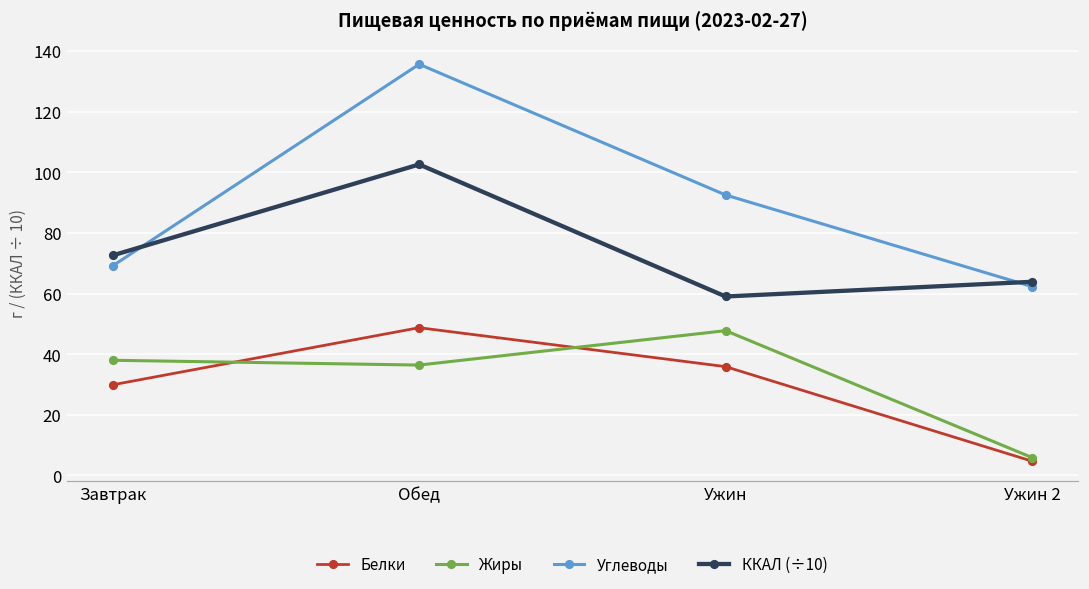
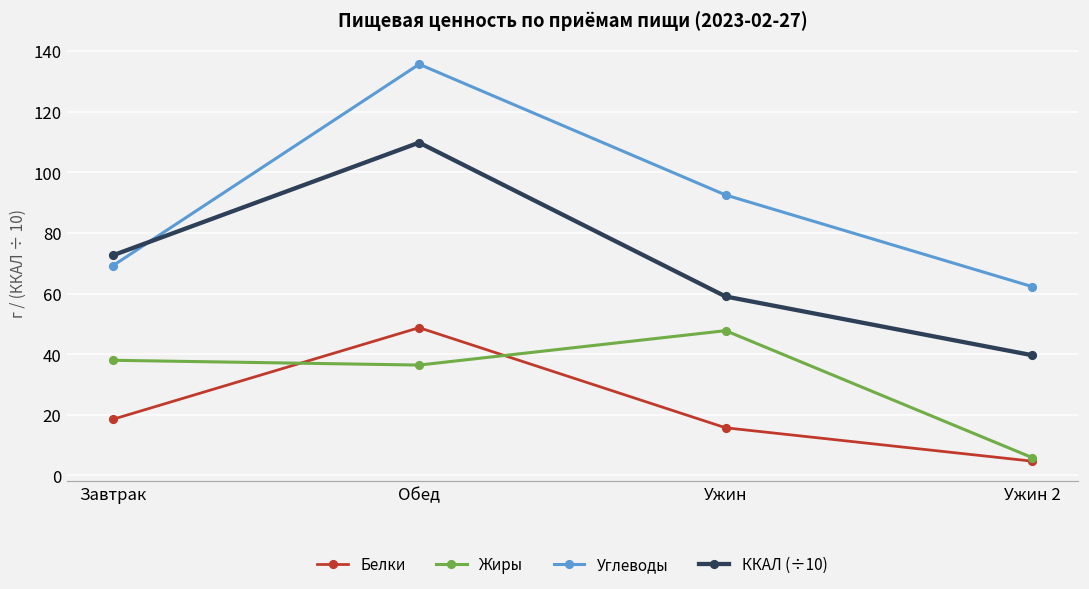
Белки, Завтрак: 30 -> 19
ККАЛ (÷10), Обед: 103 -> 110
Белки, Ужин: 36 -> 16
ККАЛ (÷10), Ужин 2: 64 -> 40
